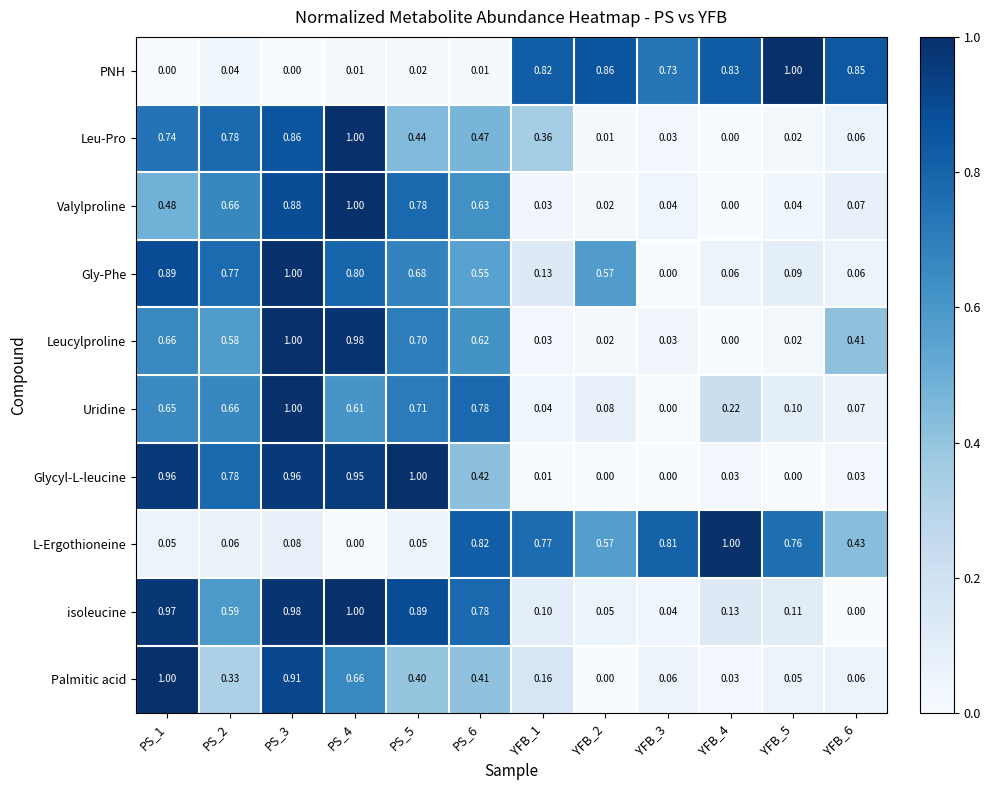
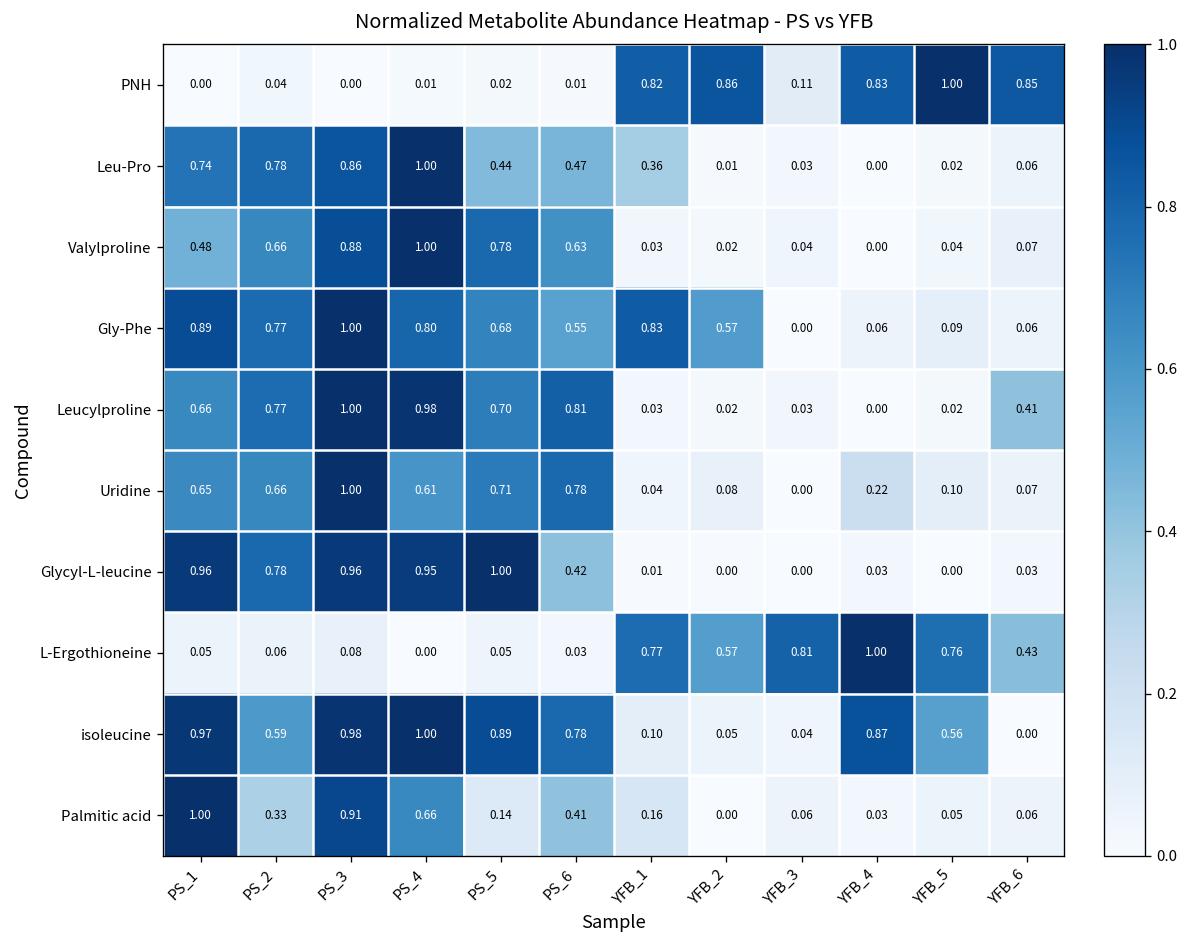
PNH, YFB_3: 0.73 -> 0.11
Gly-Phe, YFB_1: 0.13 -> 0.83
Leucylproline, PS_2: 0.58 -> 0.77
Leucylproline, PS_6: 0.62 -> 0.81
L-Ergothioneine, PS_6: 0.82 -> 0.03
isoleucine, YFB_4: 0.13 -> 0.87
isoleucine, YFB_5: 0.11 -> 0.56
Palmitic acid, PS_5: 0.40 -> 0.14
